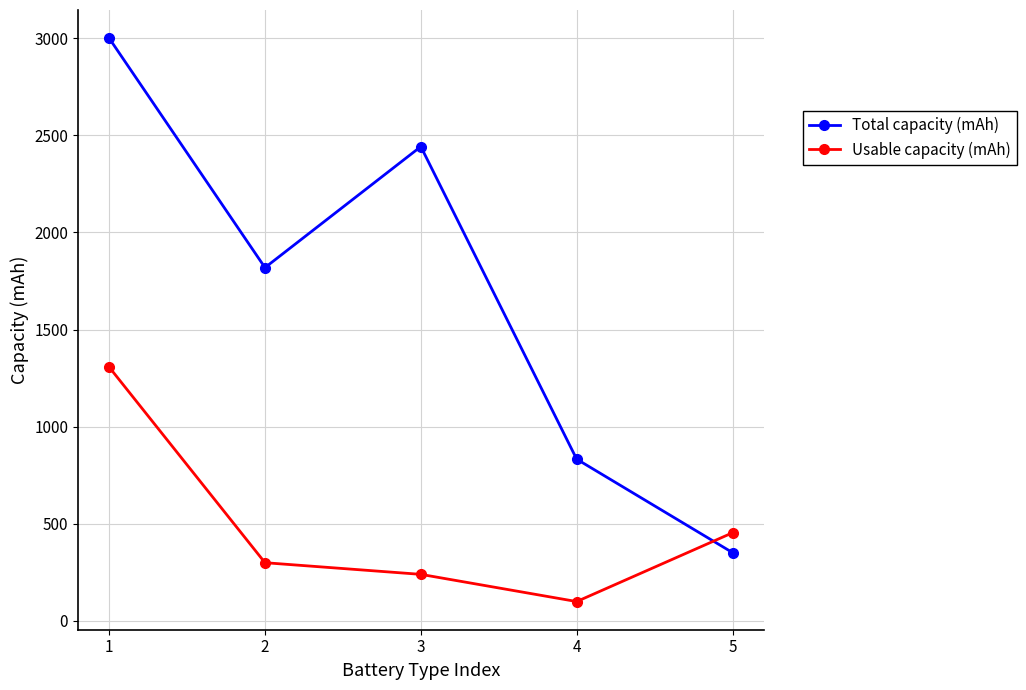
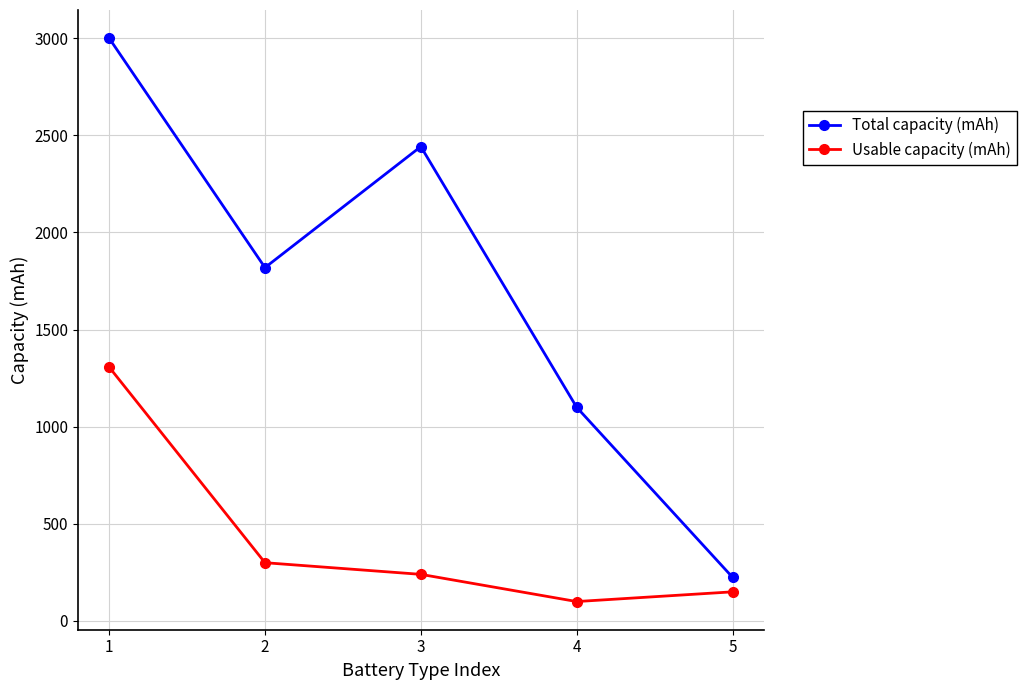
Total capacity (mAh), 4: 830 -> 1100
Total capacity (mAh), 5: 350 -> 230
Usable capacity (mAh), 5: 450 -> 150
